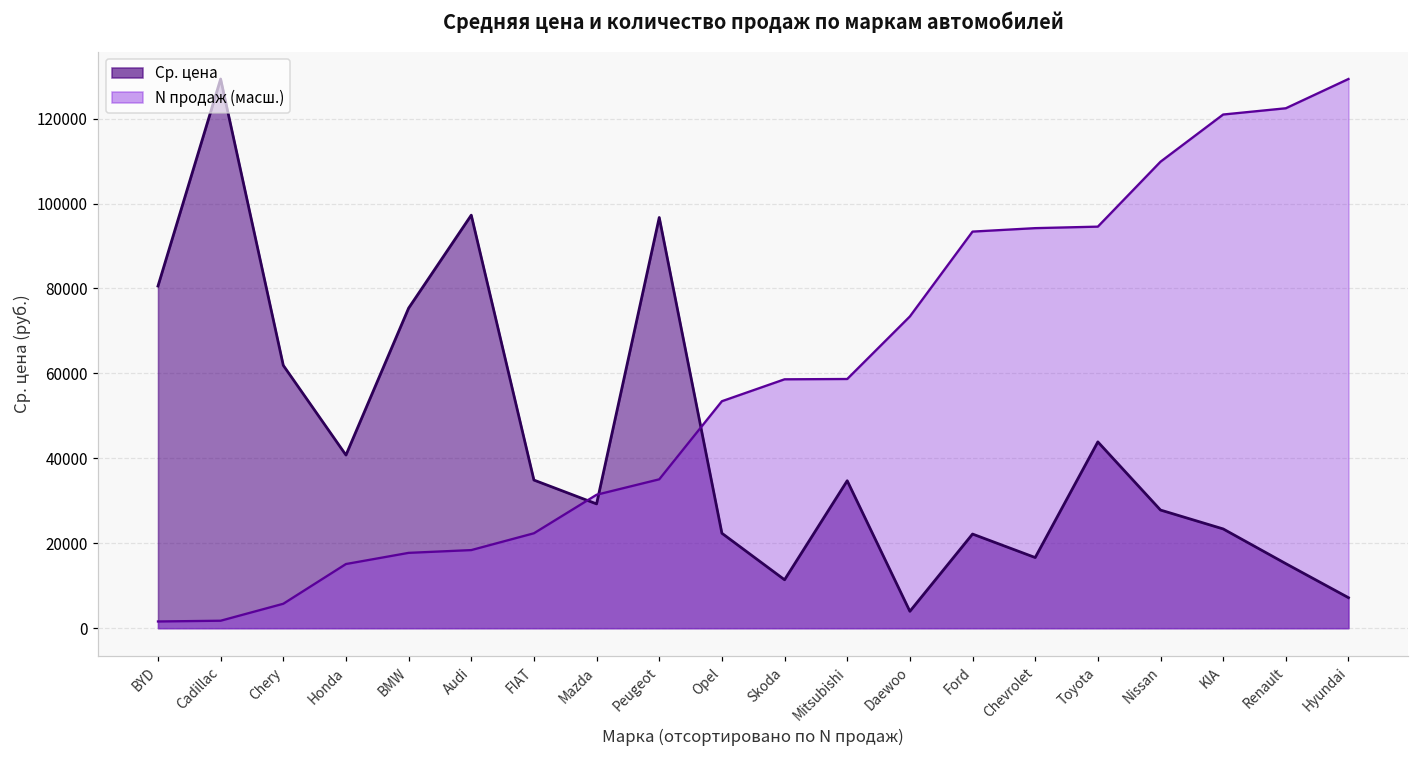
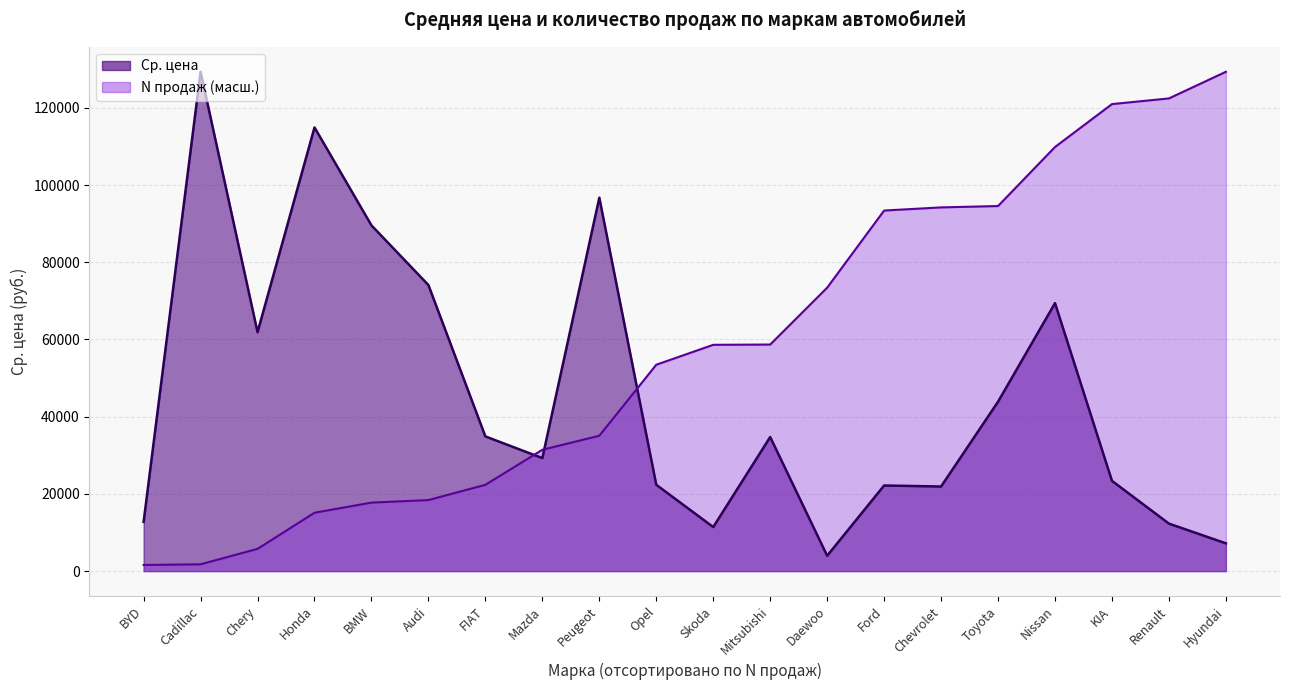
Ср. цена, BYD: 81000 -> 13000
Ср. цена, Honda: 41000 -> 115000
Ср. цена, BMW: 75000 -> 90000
Ср. цена, Audi: 97000 -> 74000
Ср. цена, Chevrolet: 17000 -> 22000
Ср. цена, Nissan: 28000 -> 69000
Ср. цена, Renault: 15000 -> 12000
